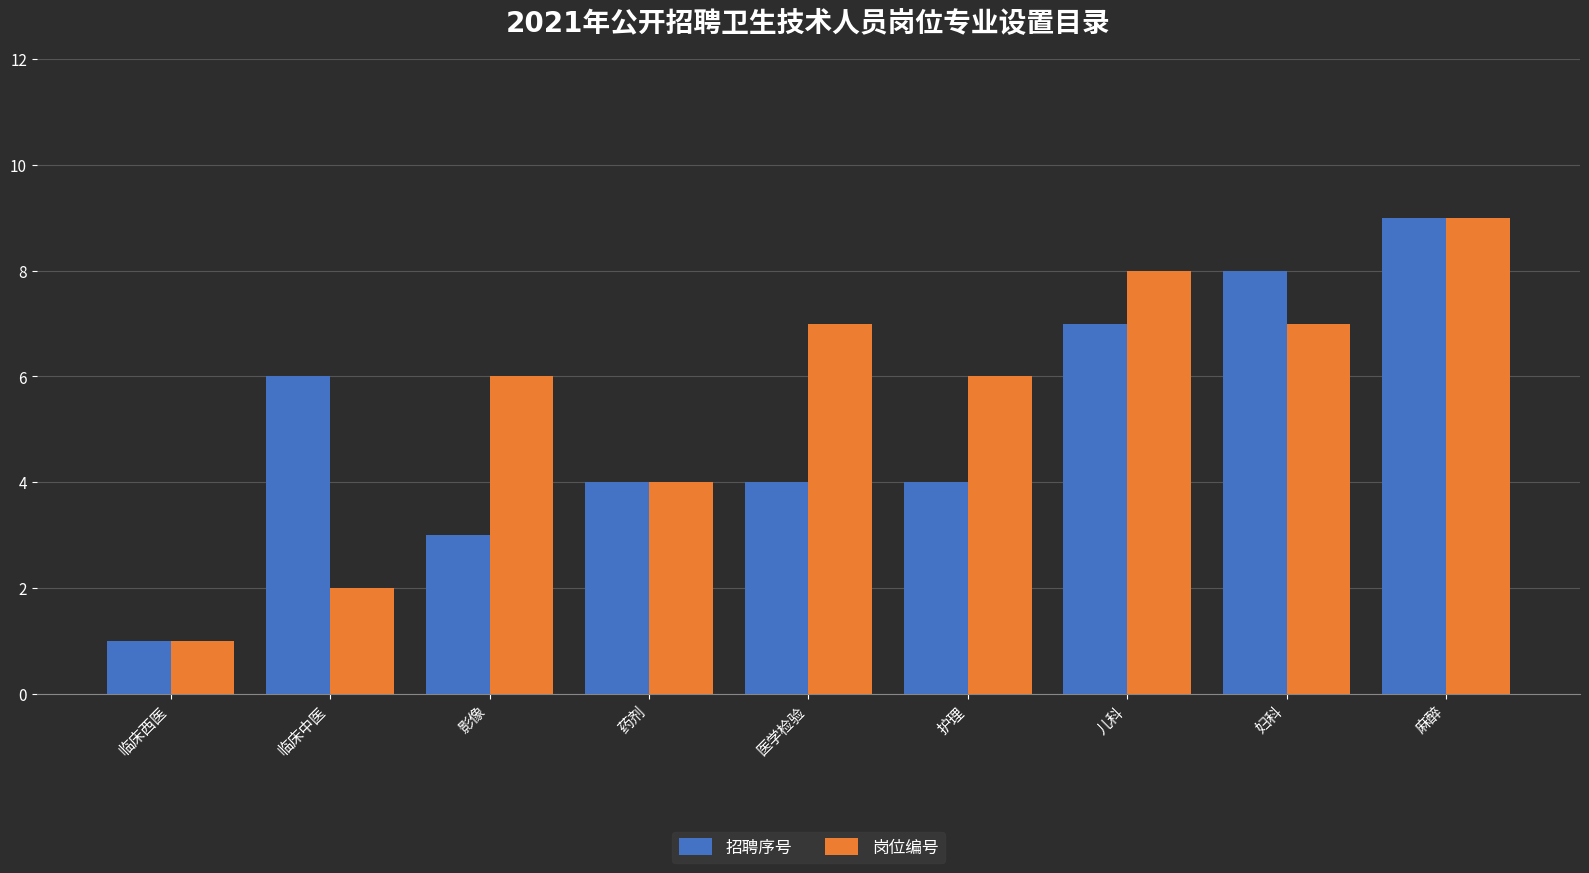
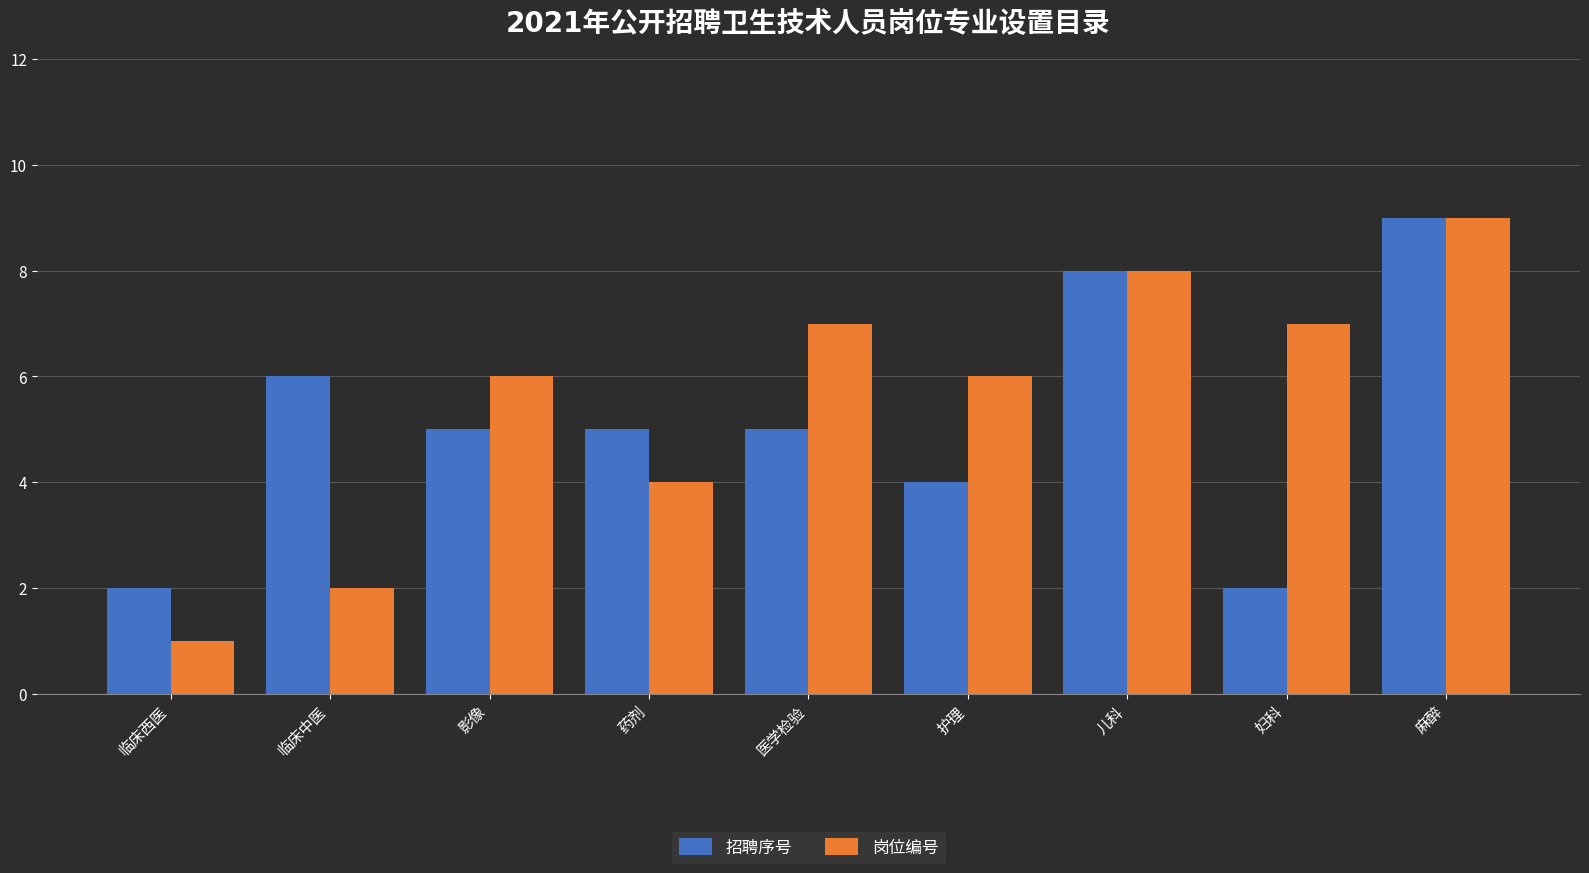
招聘序号, 临床西医: 1 -> 2
招聘序号, 影像: 3 -> 5
招聘序号, 药剂: 4 -> 5
招聘序号, 医学检验: 4 -> 5
招聘序号, 儿科: 7 -> 8
招聘序号, 妇科: 8 -> 2
